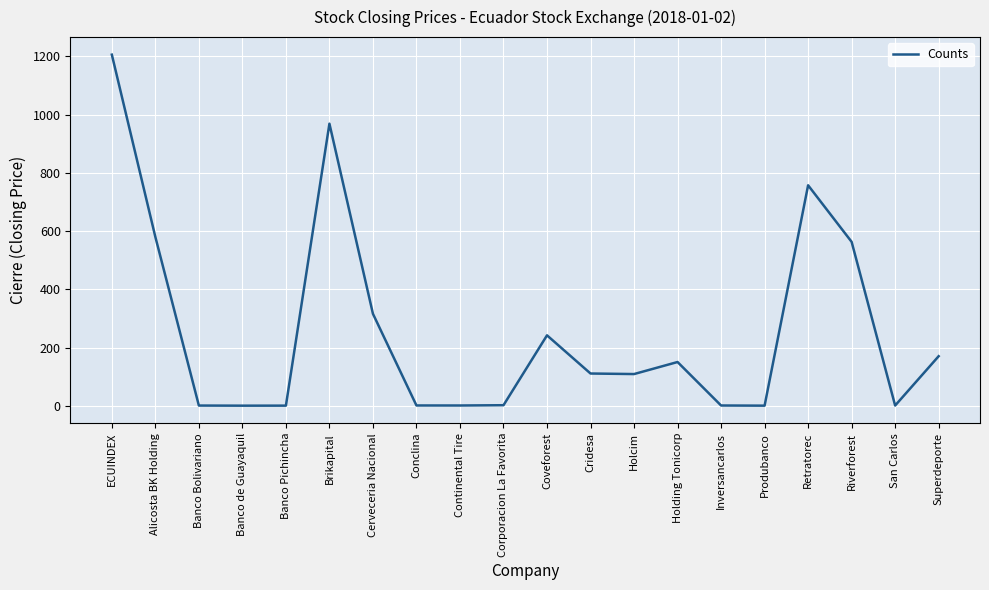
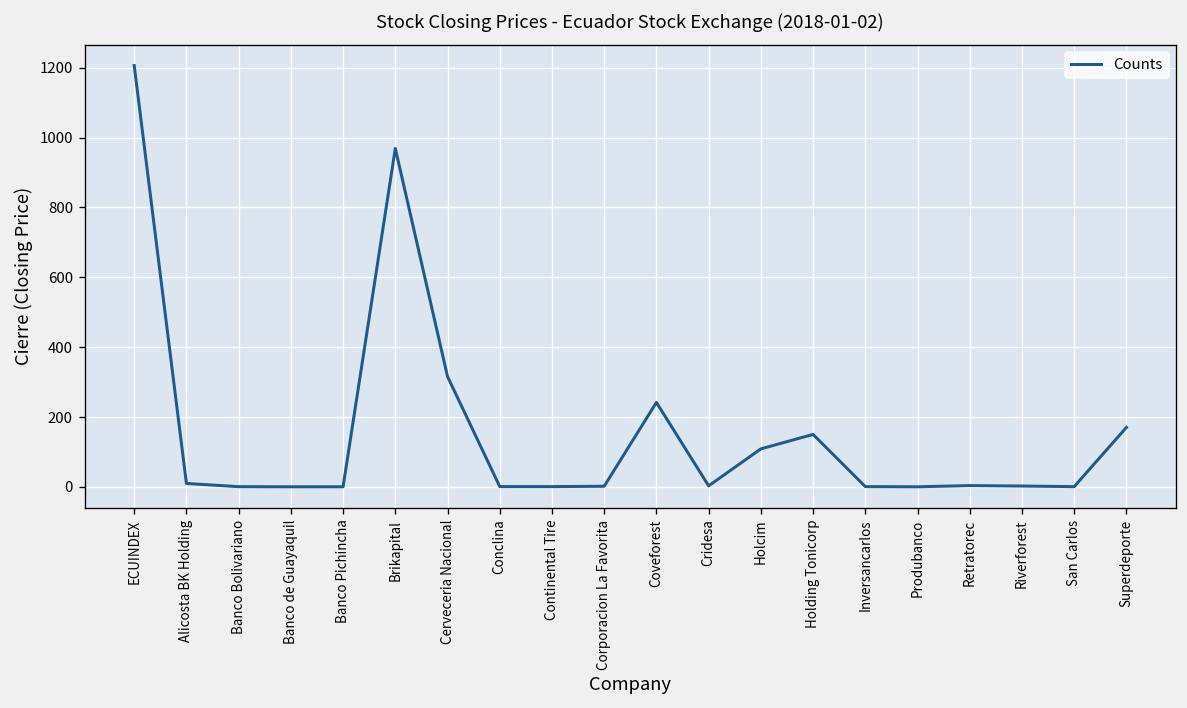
Alicosta BK Holding: 580 -> 10
Cridesa: 110 -> 0
Retratorec: 760 -> 0
Riverforest: 560 -> 0
